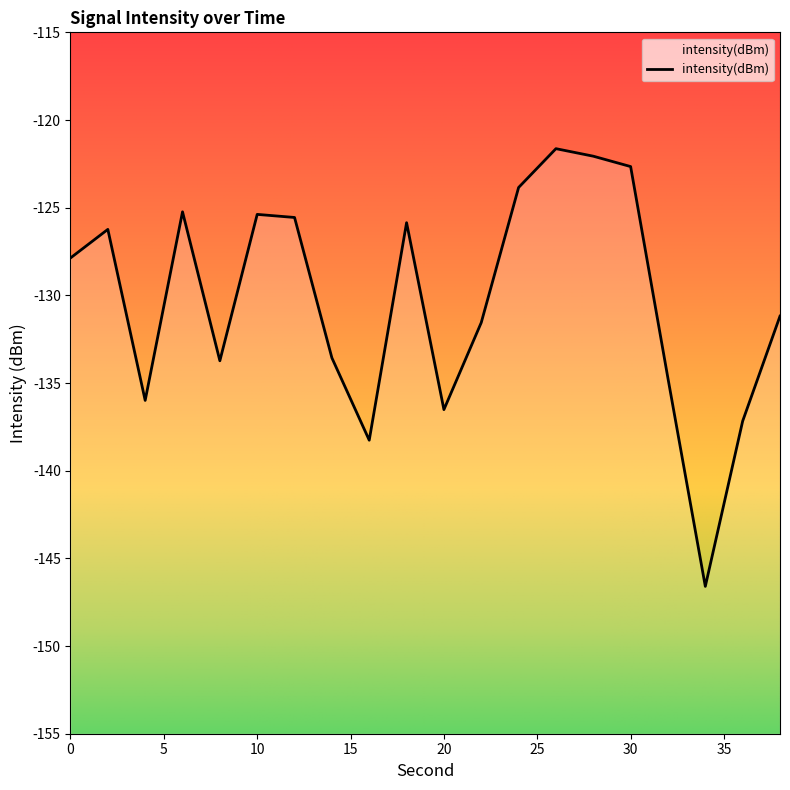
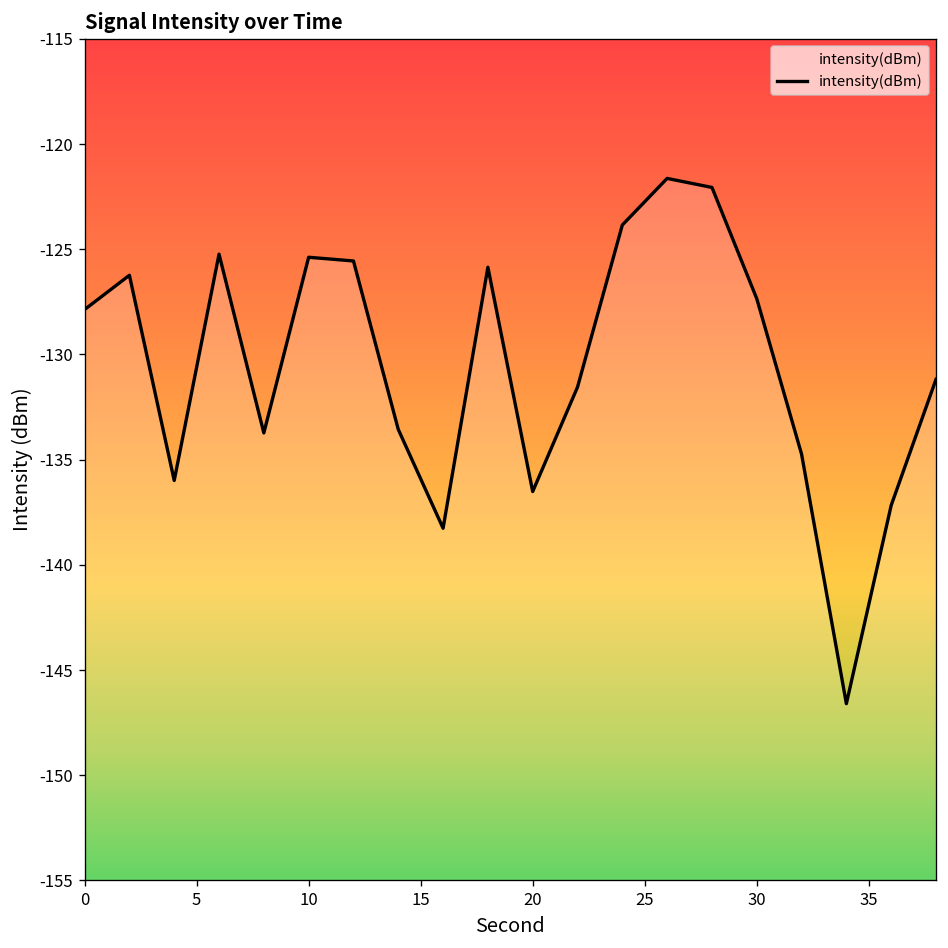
30: -122.7 -> -127.4
